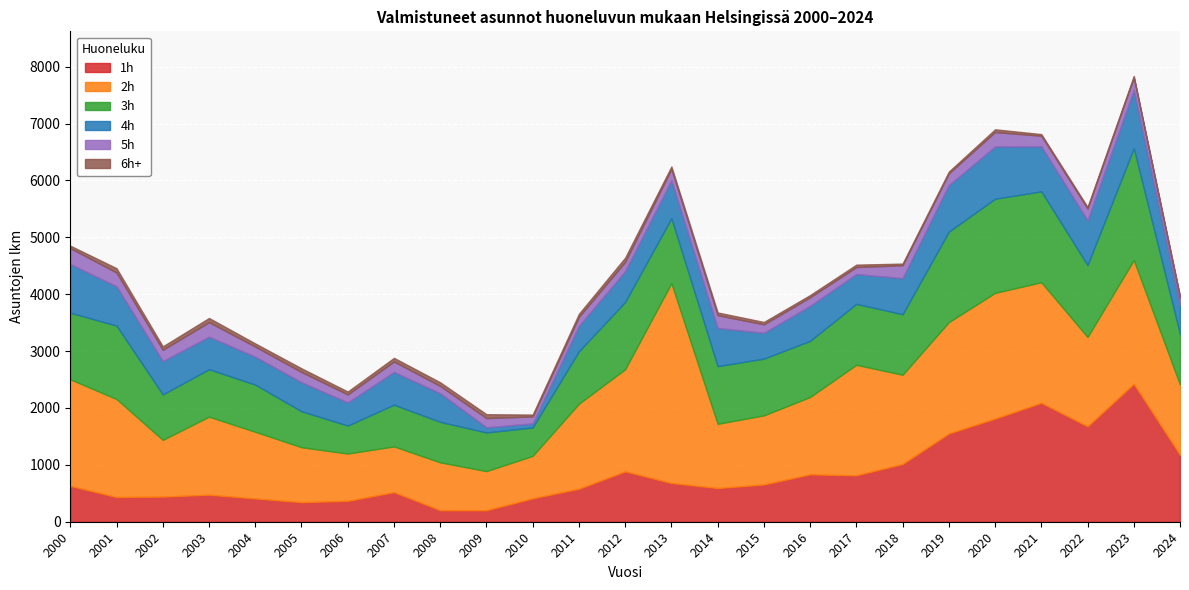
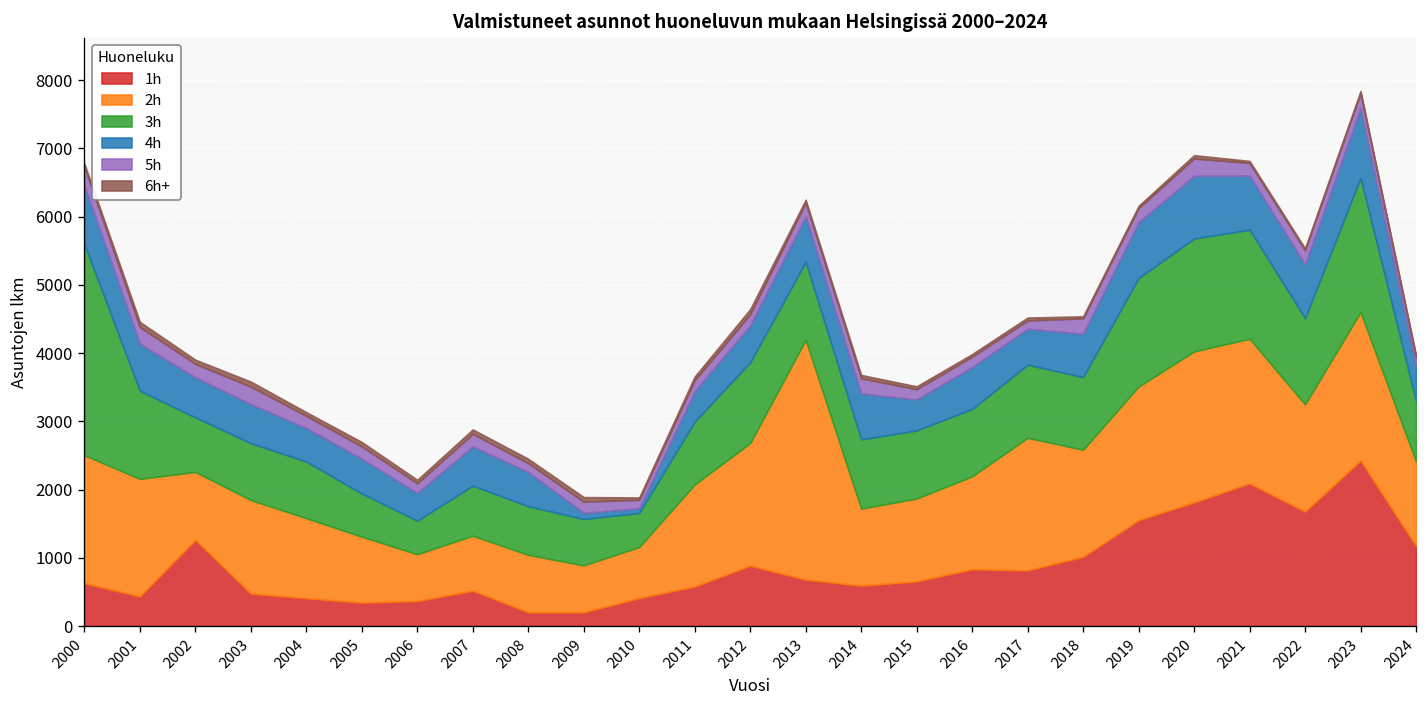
3h, 2000: 1200 -> 3100
1h, 2002: 400 -> 1300
2h, 2006: 800 -> 700
